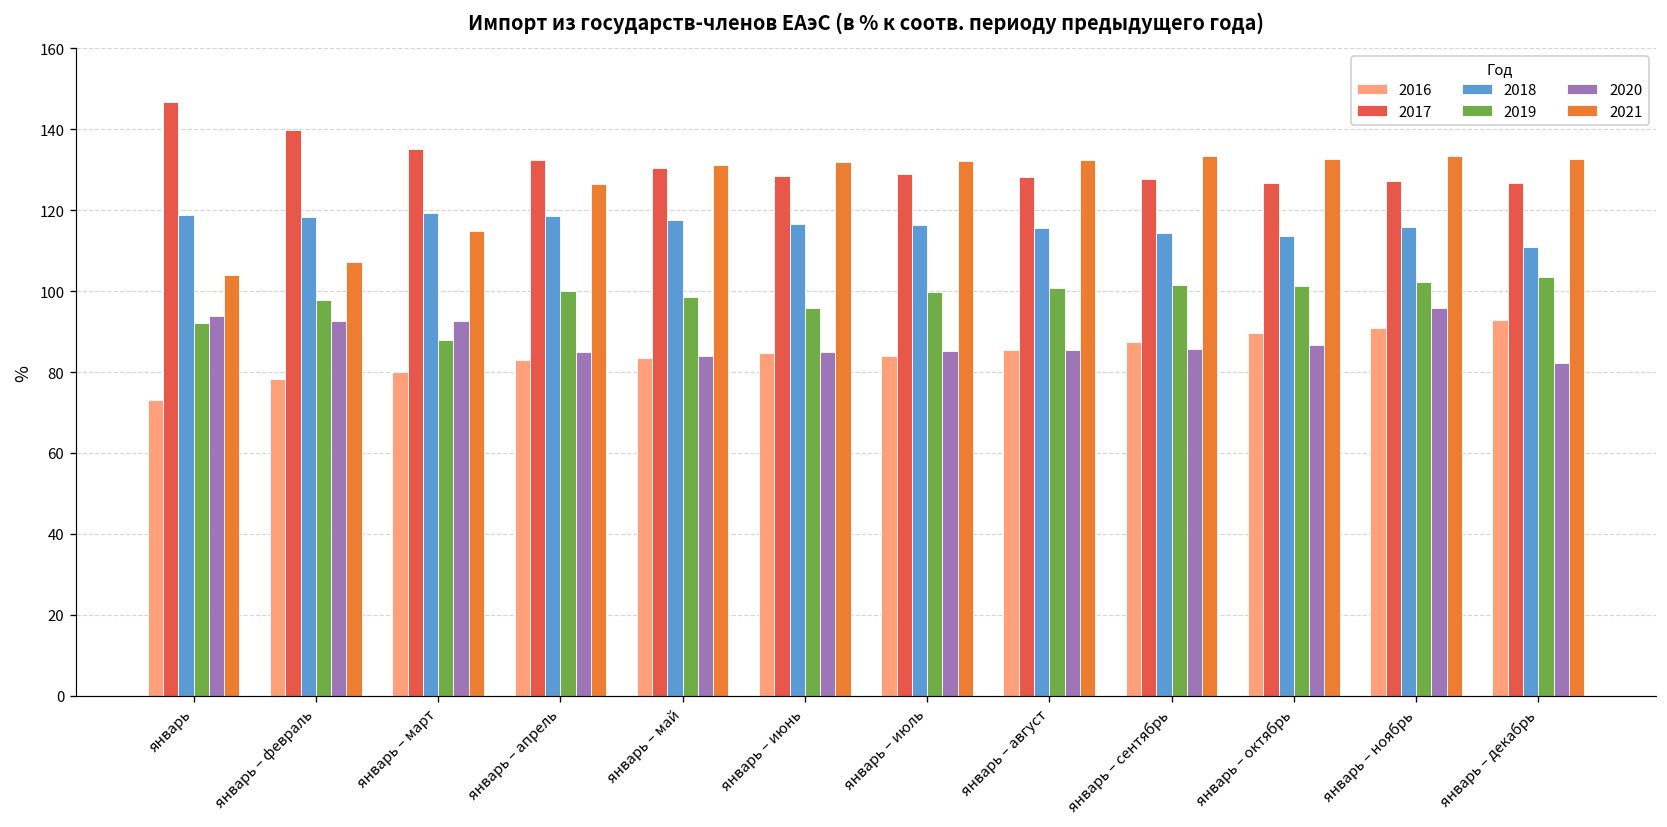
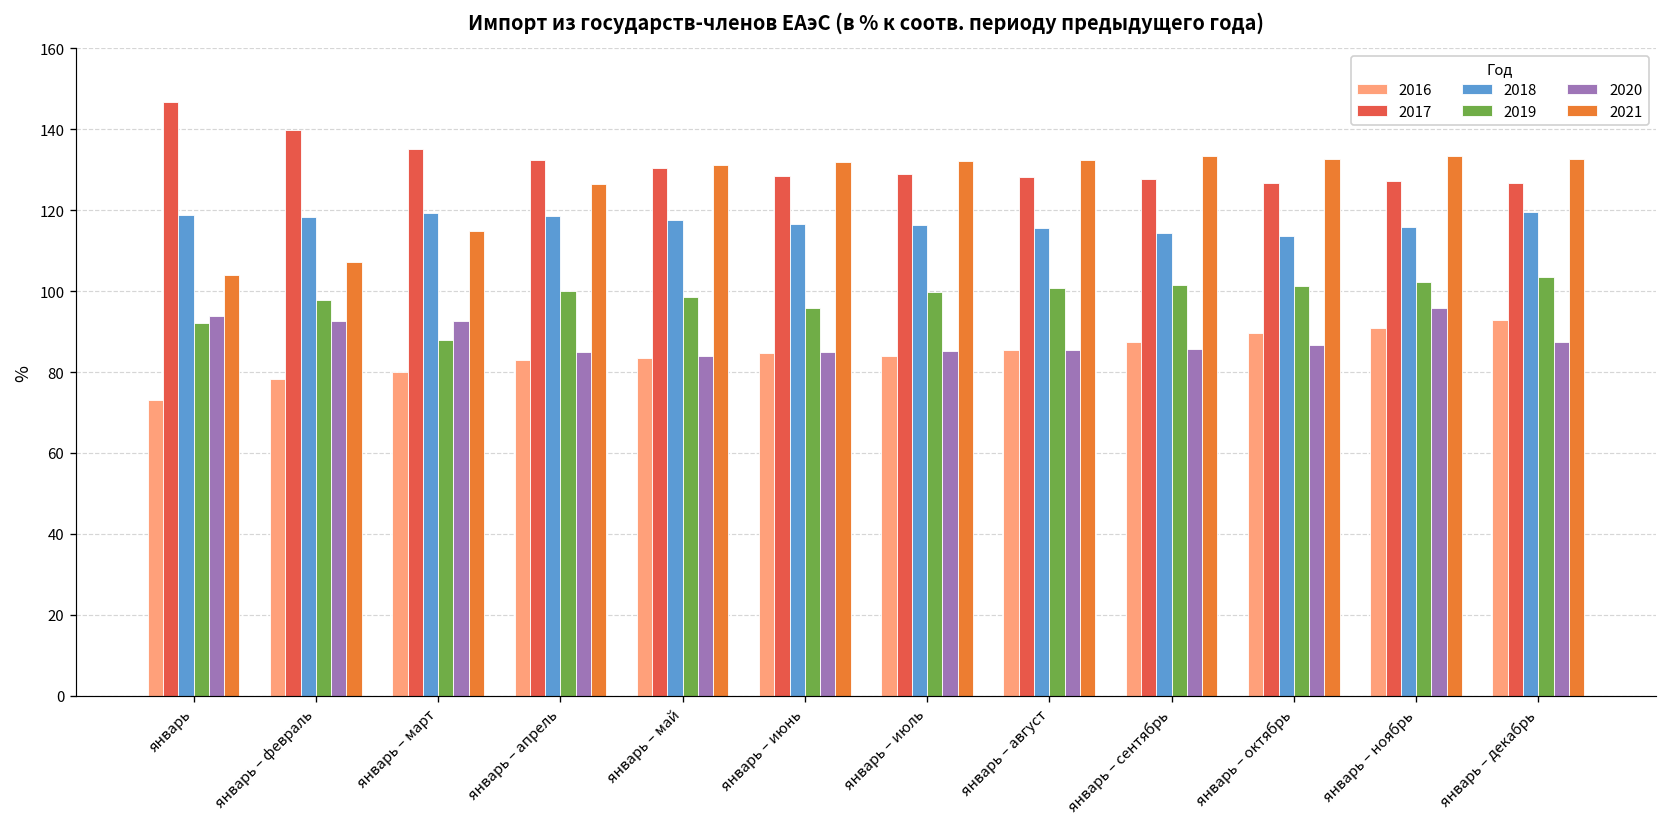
2018, январь – декабрь: 111 -> 120
2020, январь – декабрь: 82 -> 88
